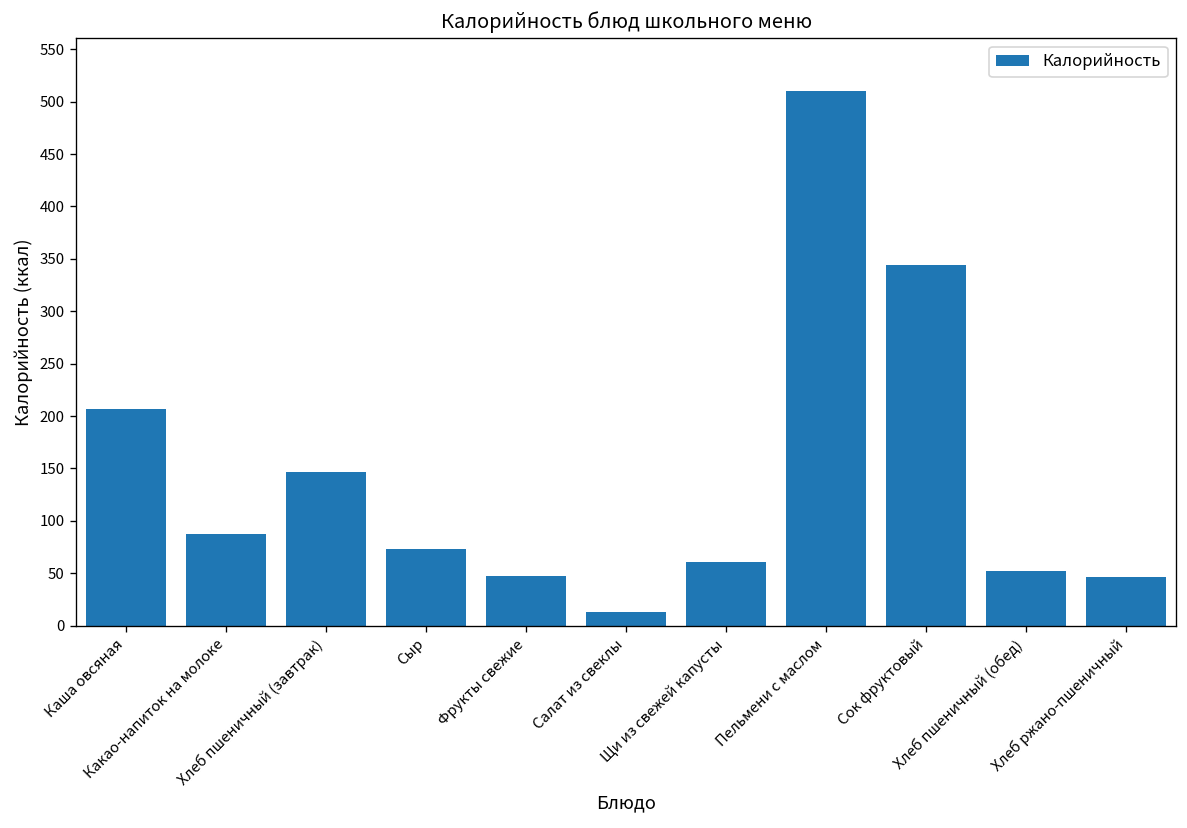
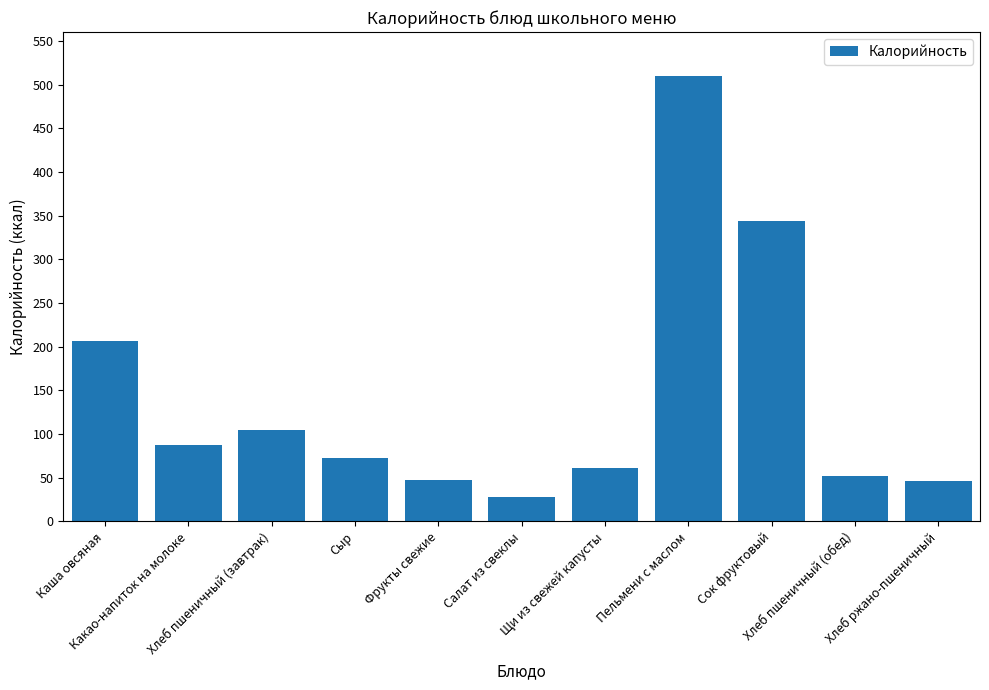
Хлеб пшеничный (завтрак): 150 -> 100
Салат из свеклы: 10 -> 30
